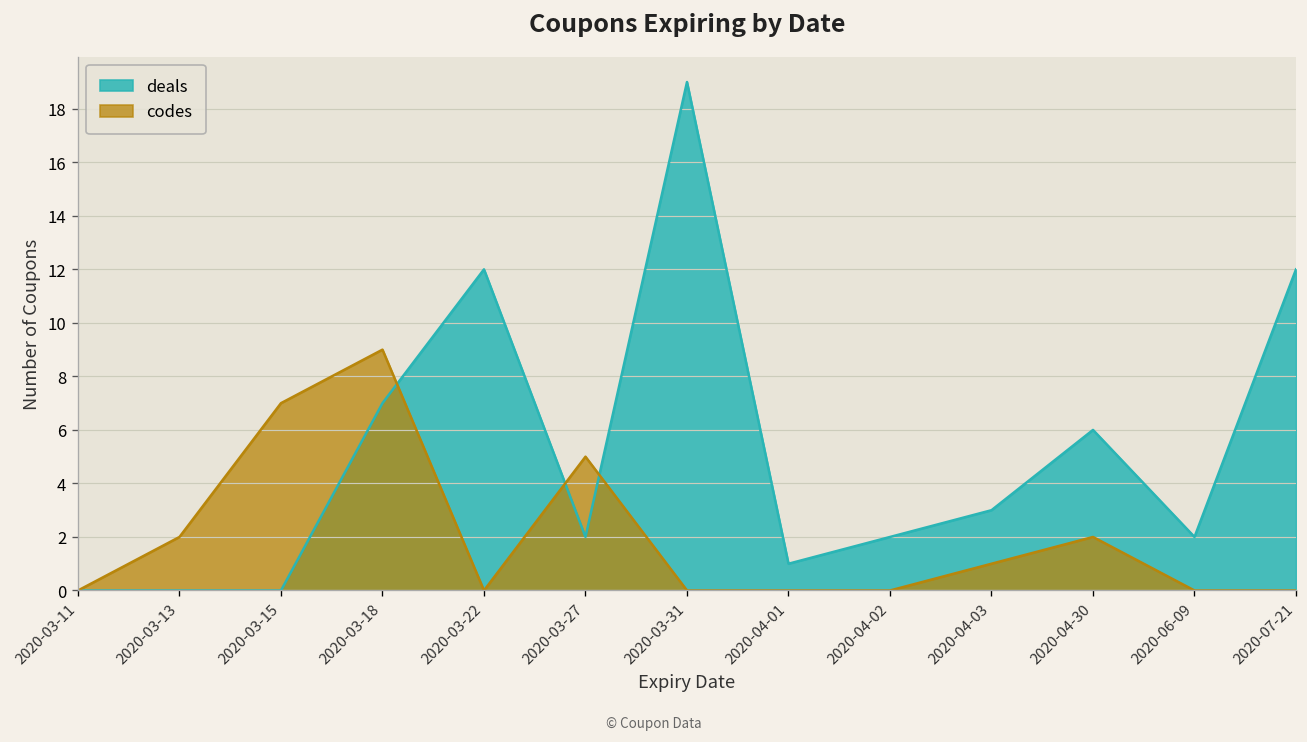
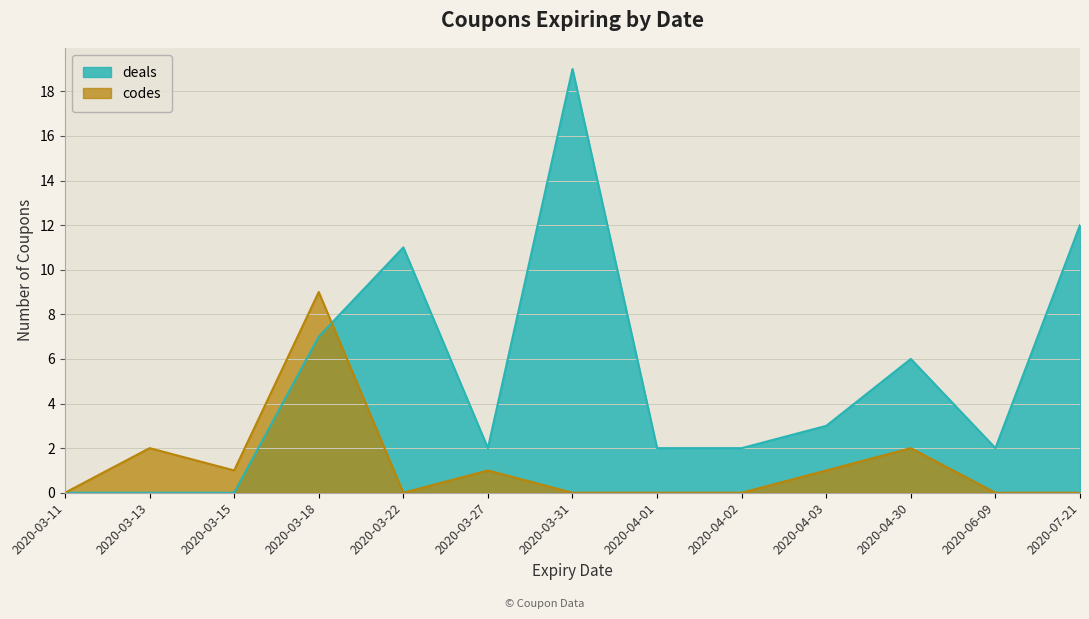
codes, 2020-03-15: 7 -> 1
deals, 2020-03-22: 12 -> 11
codes, 2020-03-27: 5 -> 1
deals, 2020-04-01: 1 -> 2
